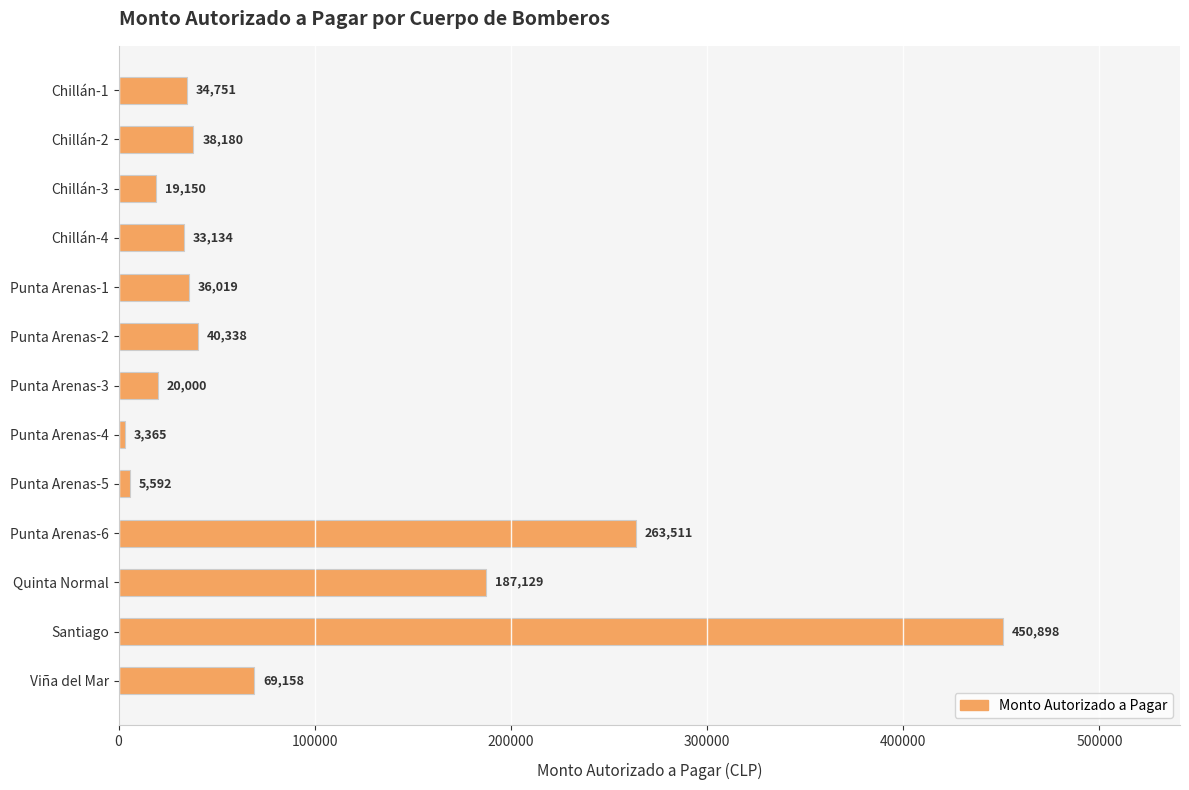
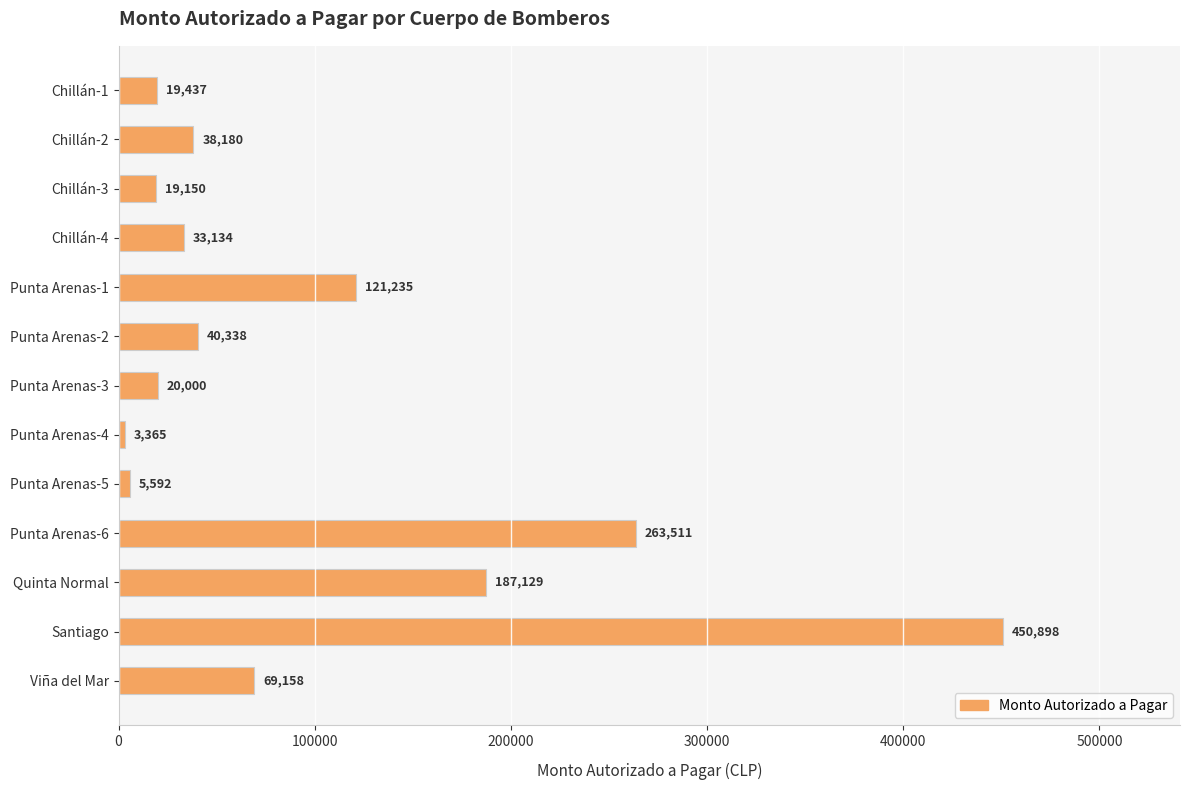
Chillán-1: 34,751 -> 19,437
Punta Arenas-1: 36,019 -> 121,235
